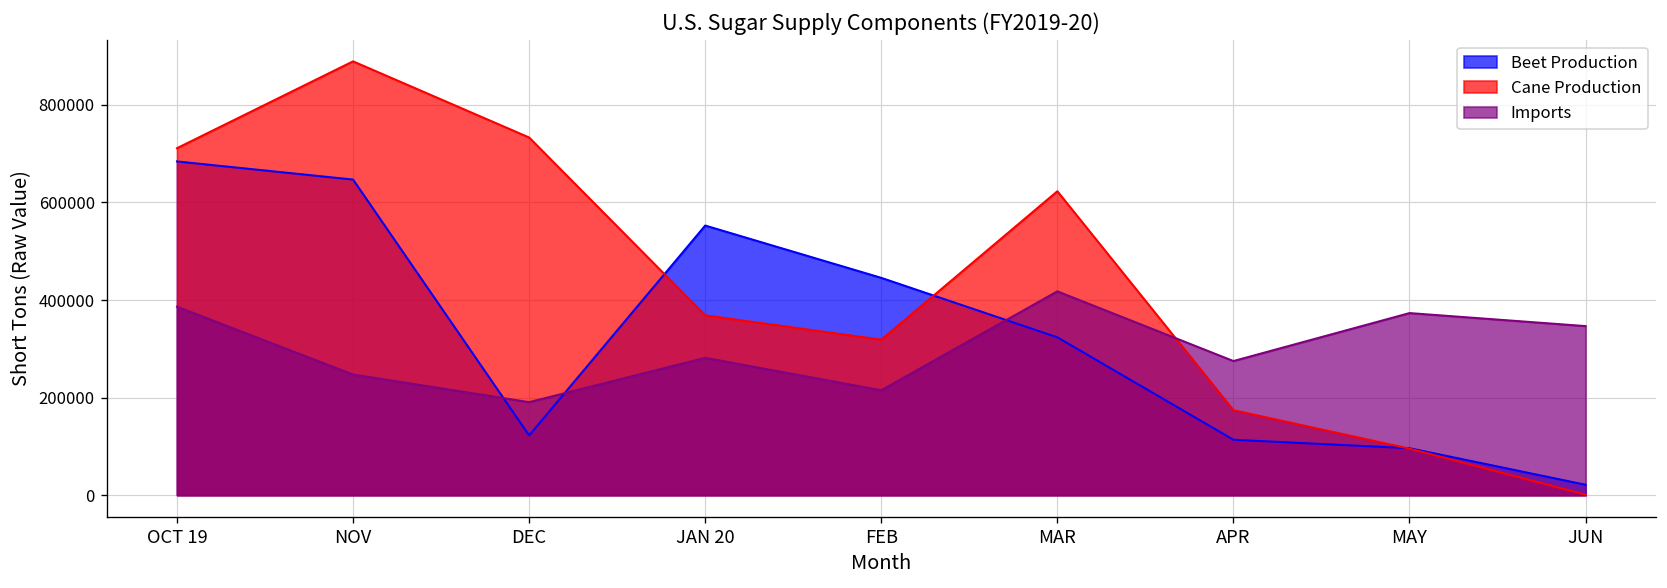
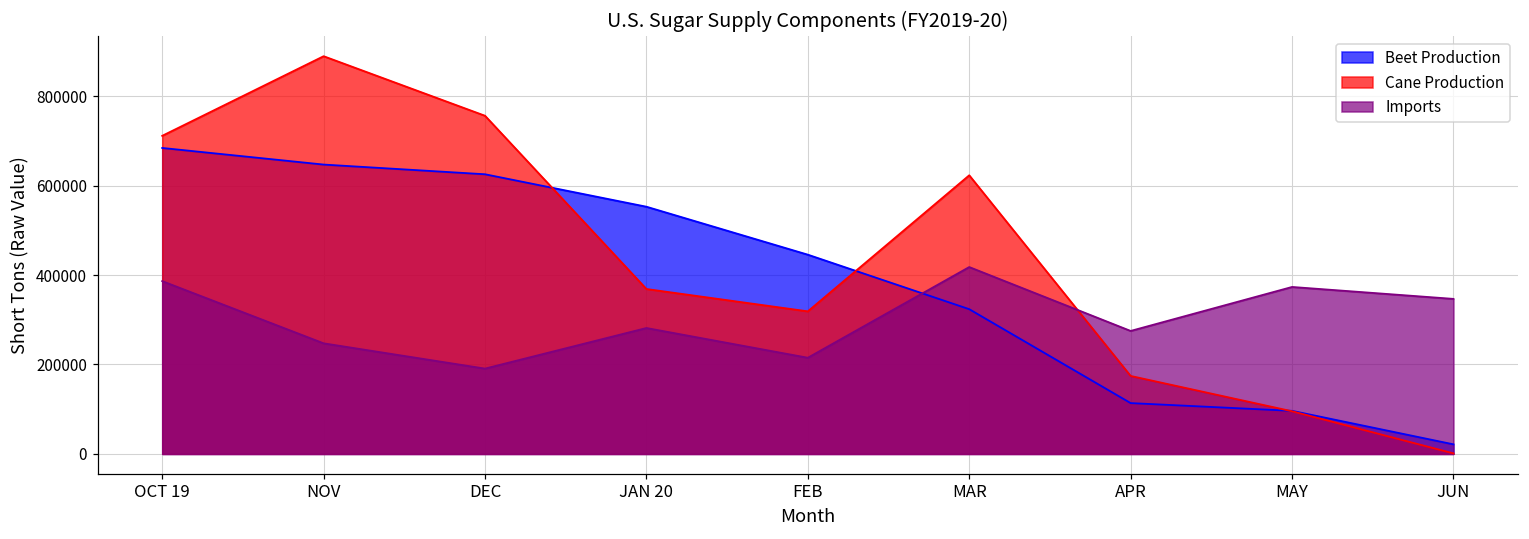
Beet Production, DEC: 120000 -> 630000
Cane Production, DEC: 730000 -> 760000
